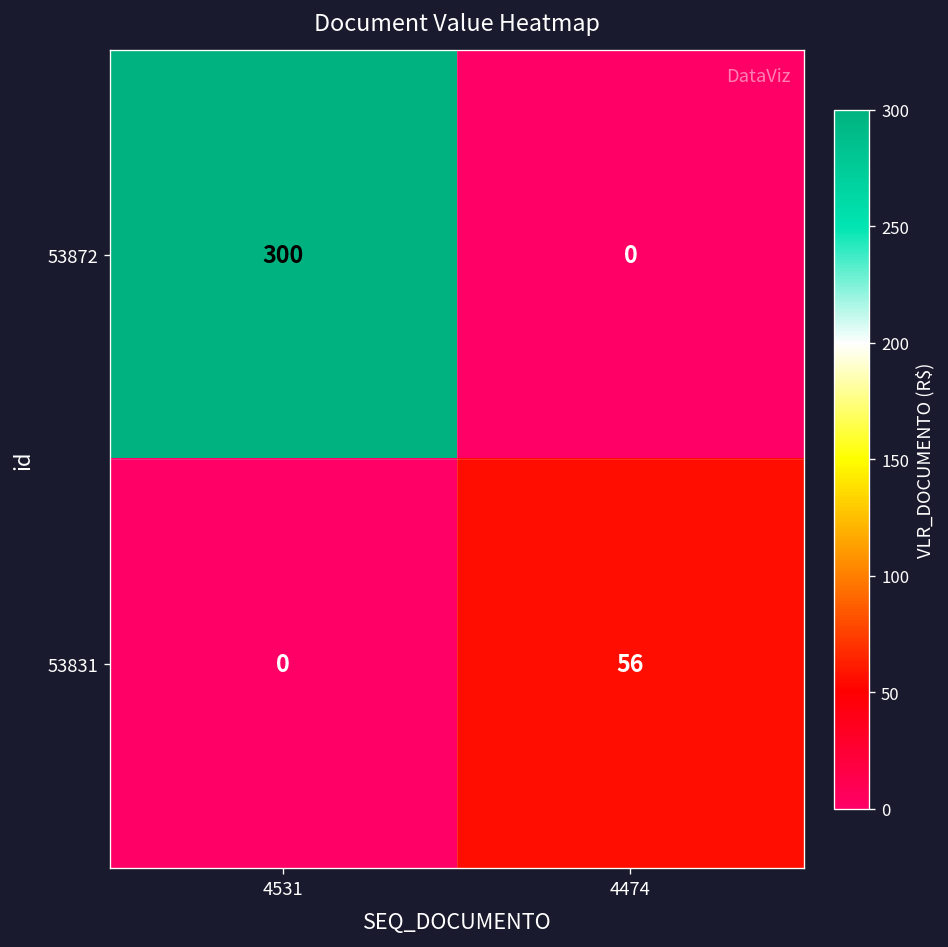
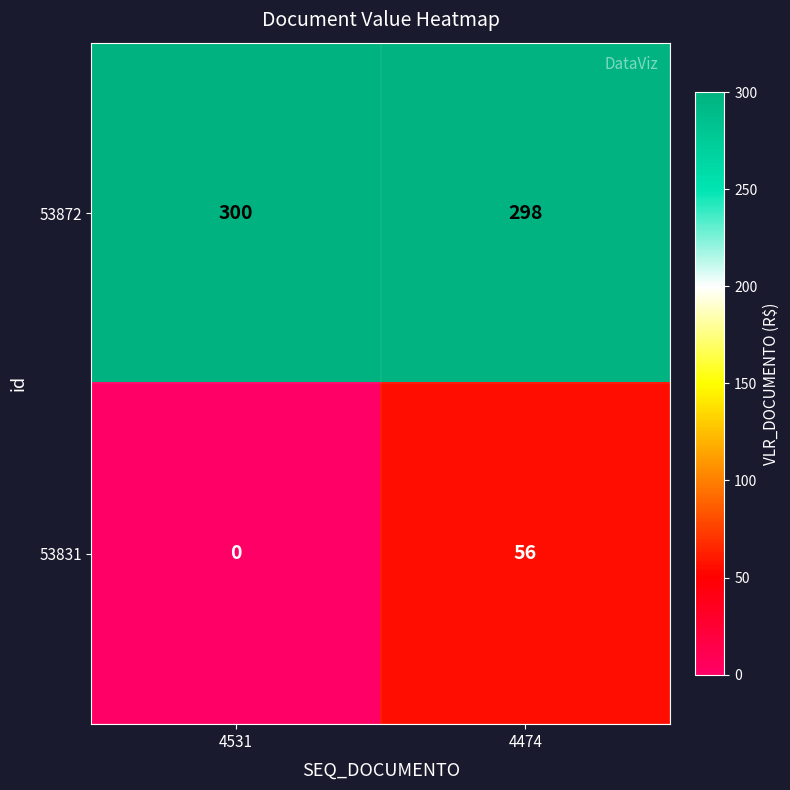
53872, 4474: 0 -> 298
